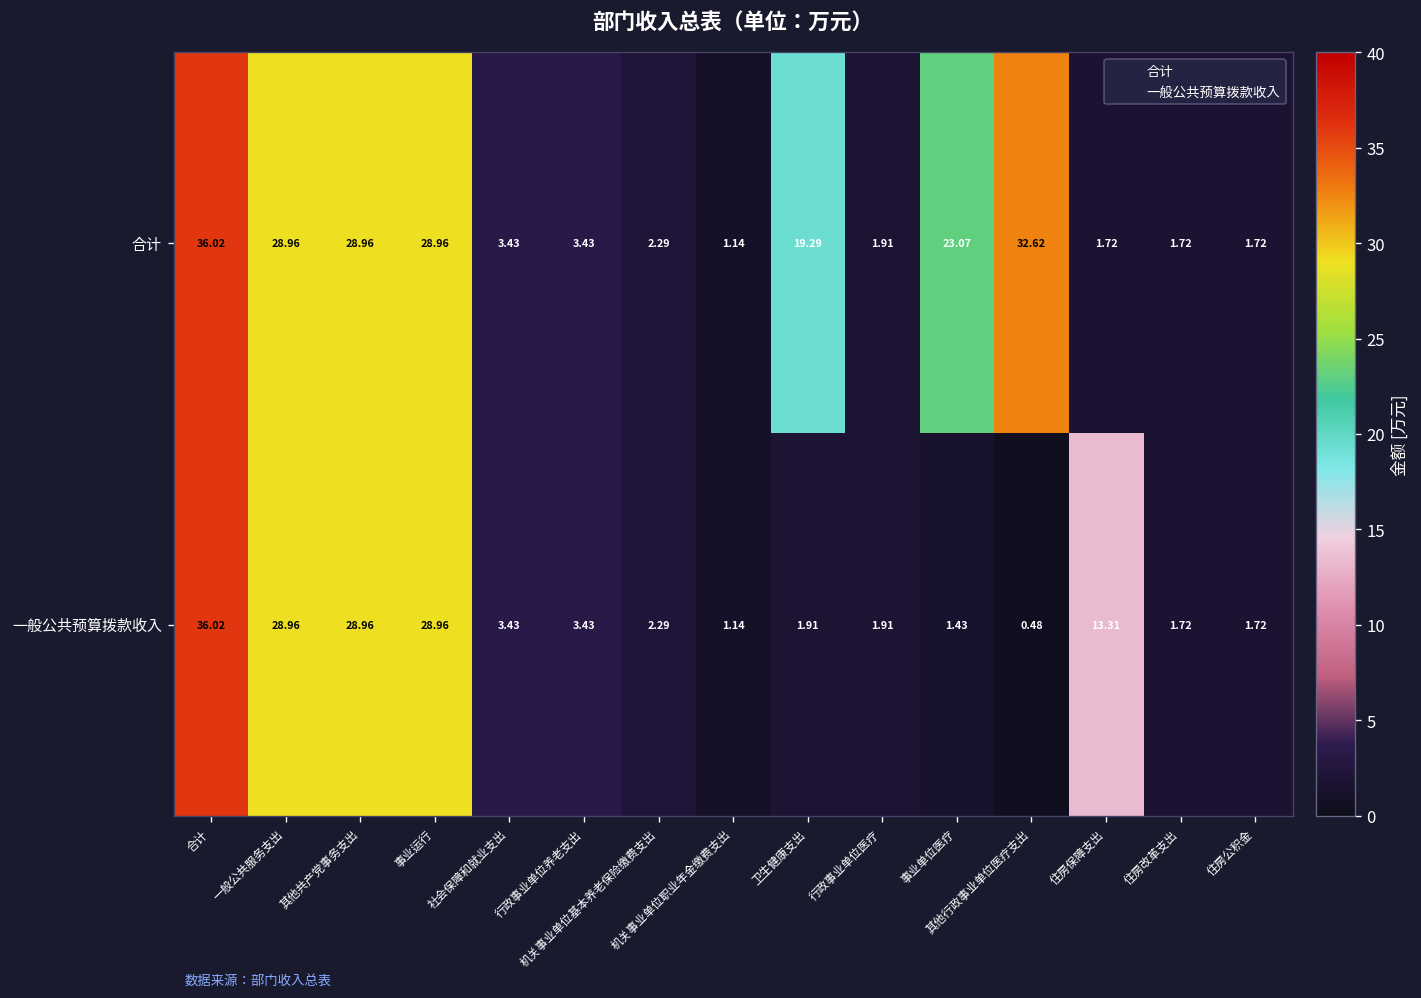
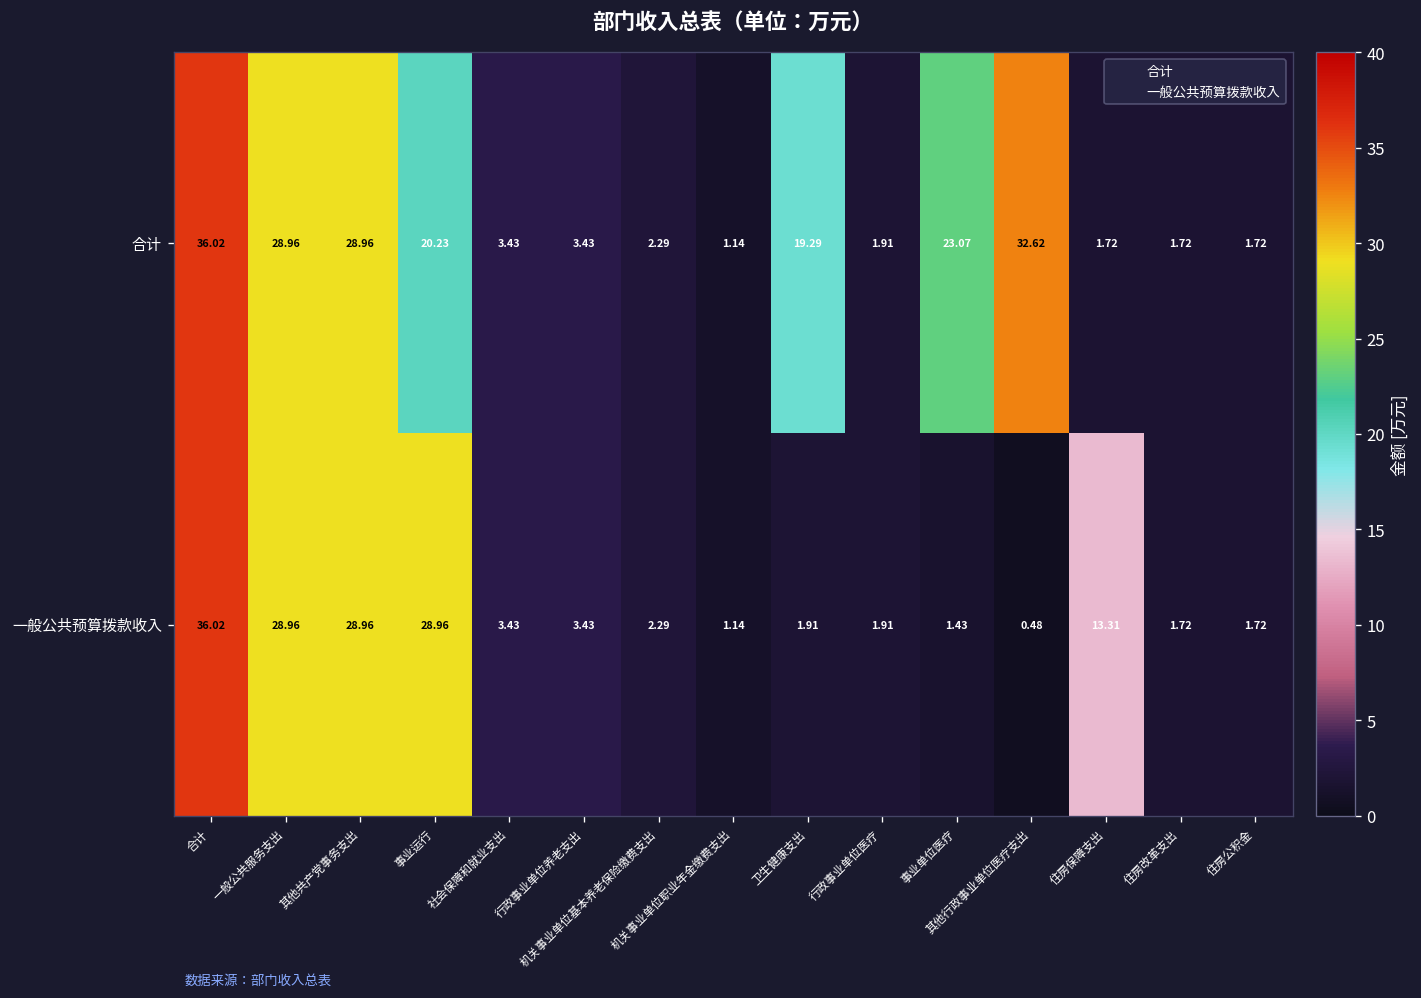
合计, 事业运行: 28.96 -> 20.23
